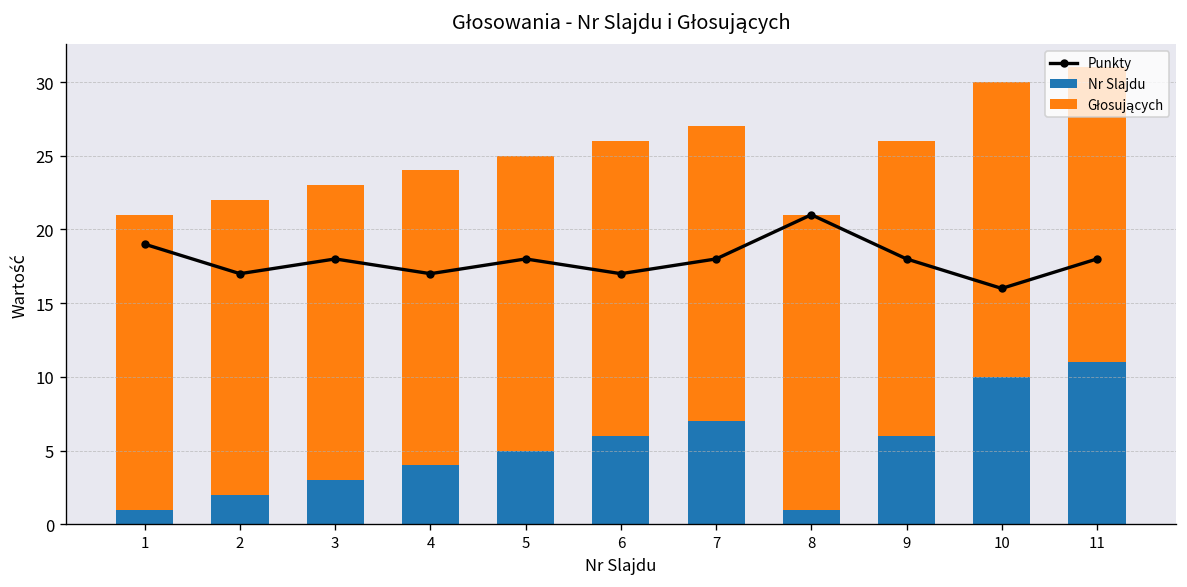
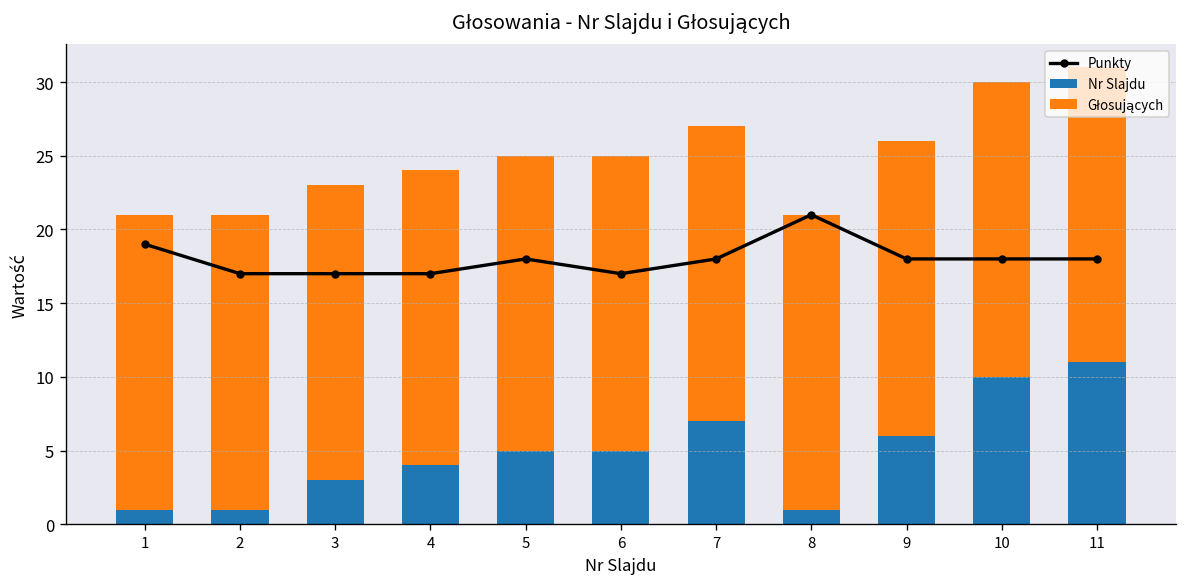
Nr Slajdu, 2: 2 -> 1
Punkty, 3: 18 -> 17
Nr Slajdu, 6: 6 -> 5
Punkty, 10: 16 -> 18
